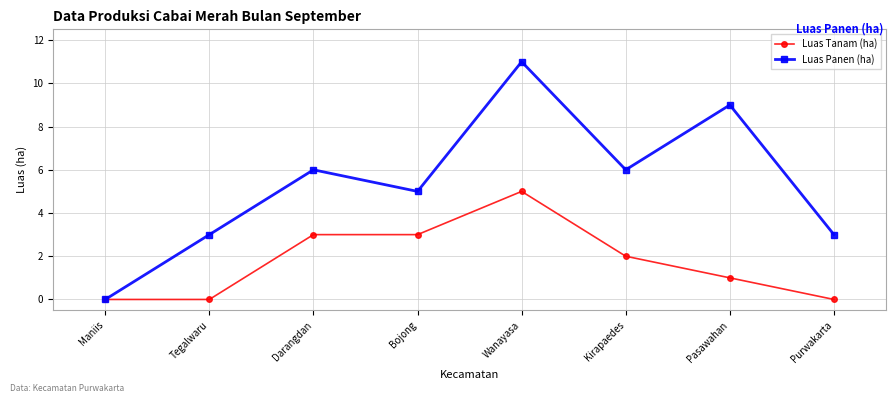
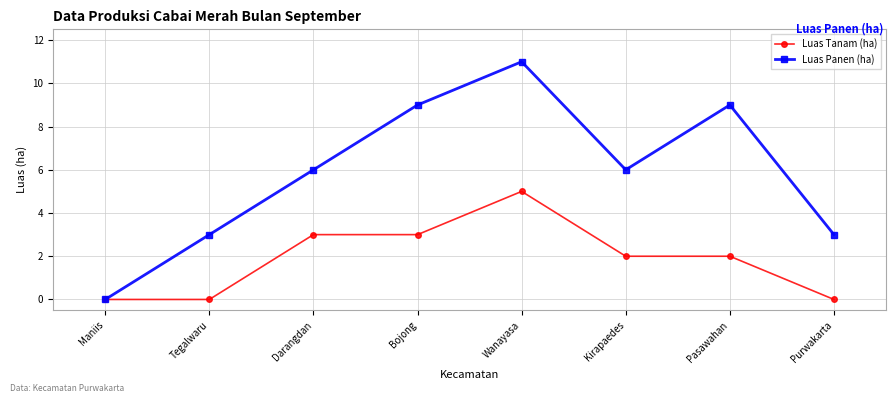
Luas Panen (ha), Bojong: 5 -> 9
Luas Tanam (ha), Pasawahan: 1 -> 2
